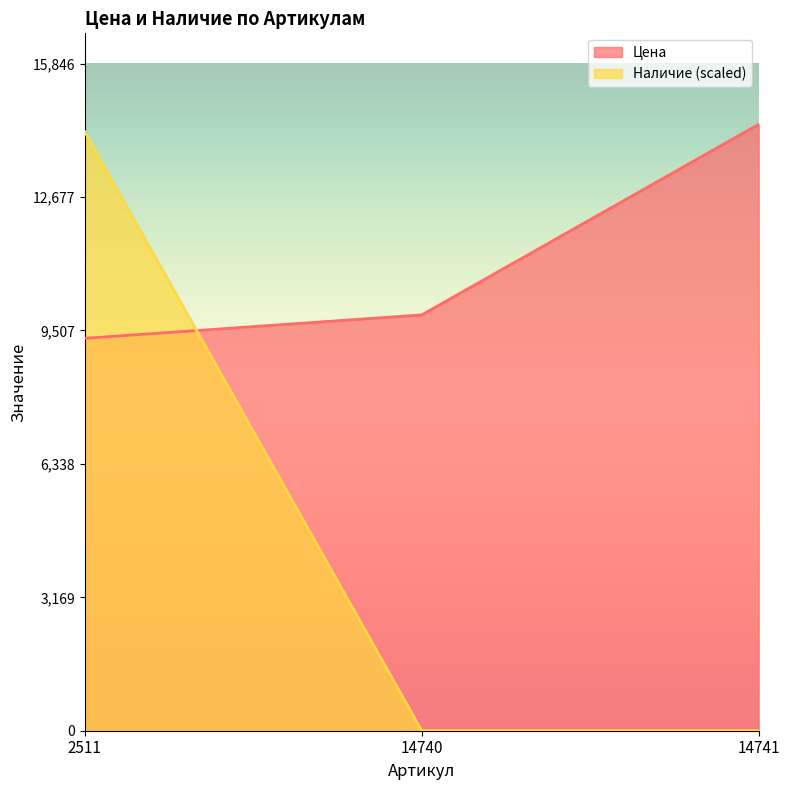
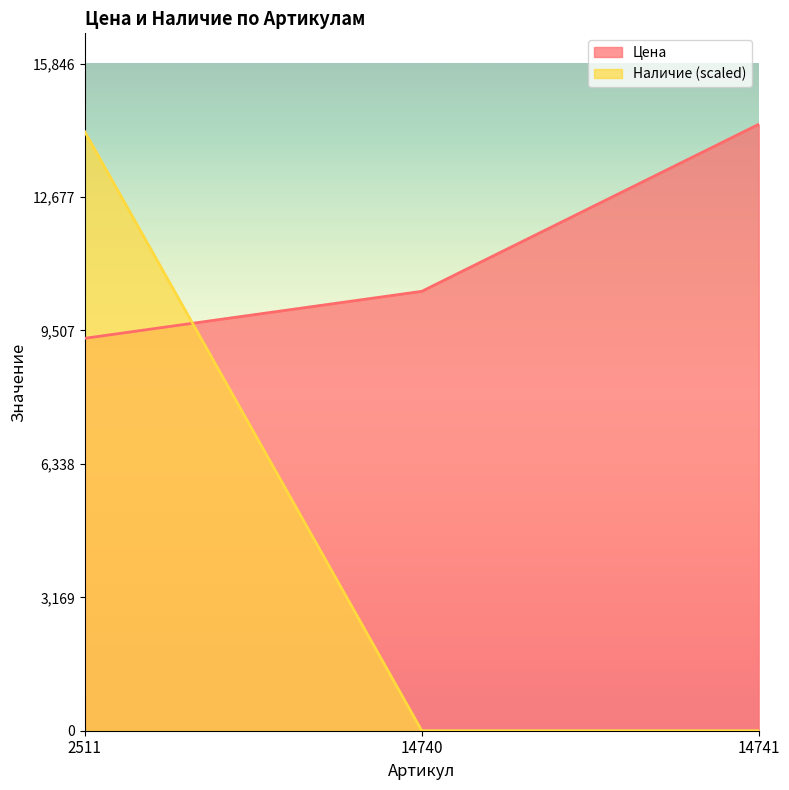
Цена, 14740: 9,900 -> 10,400
